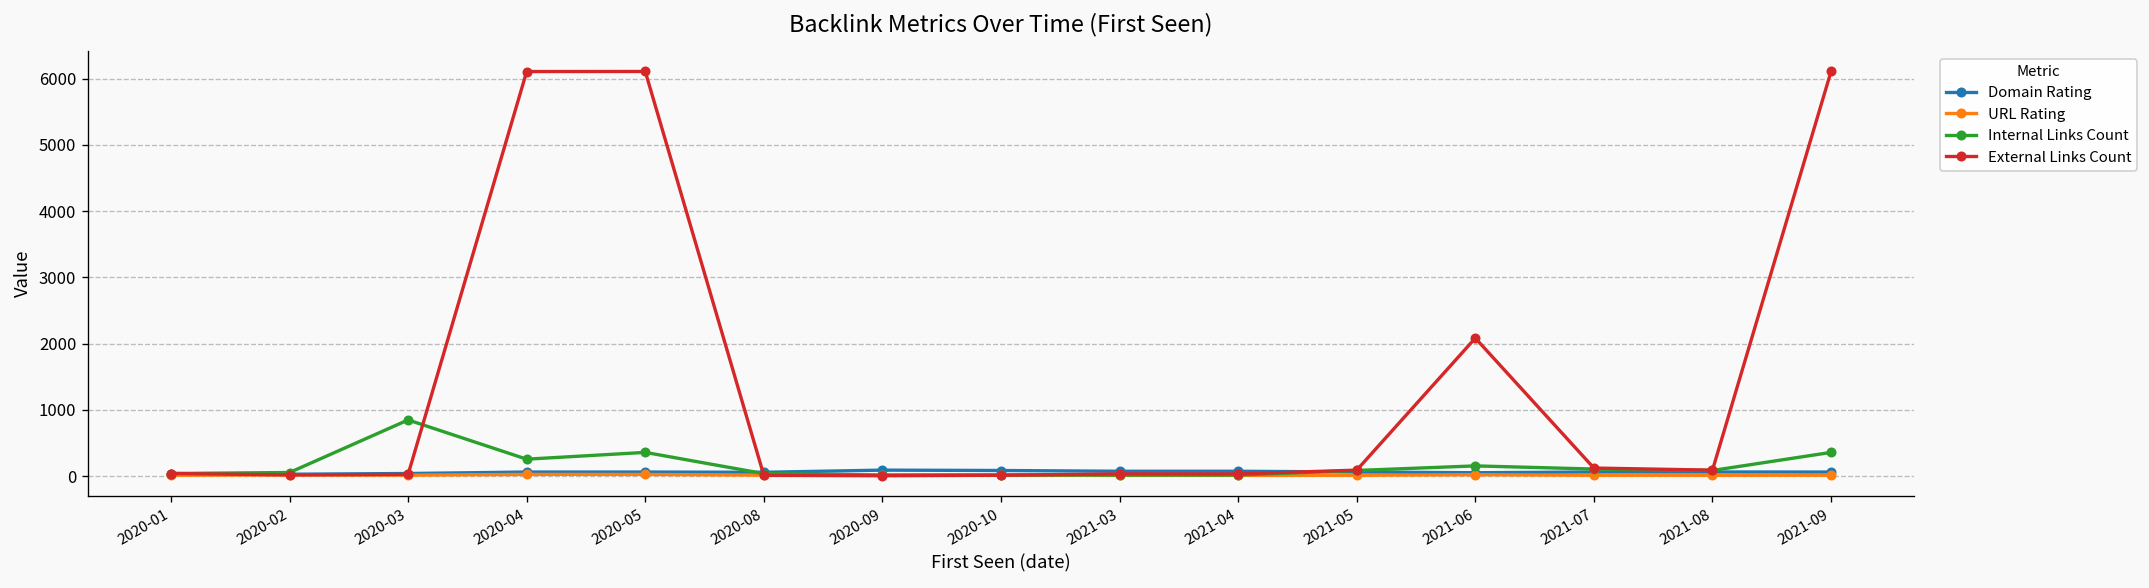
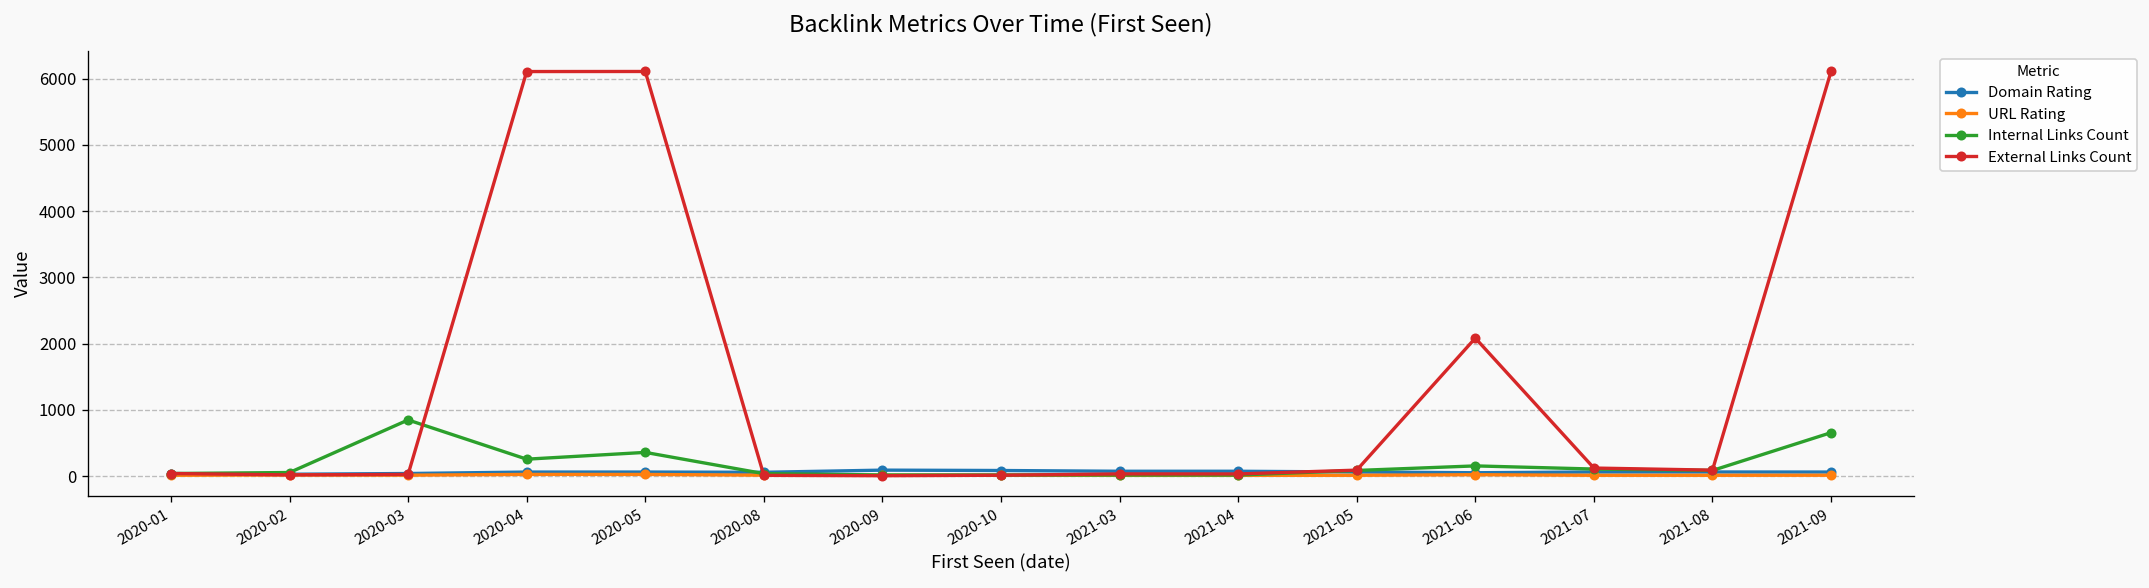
Internal Links Count, 2021-09: 400 -> 700
